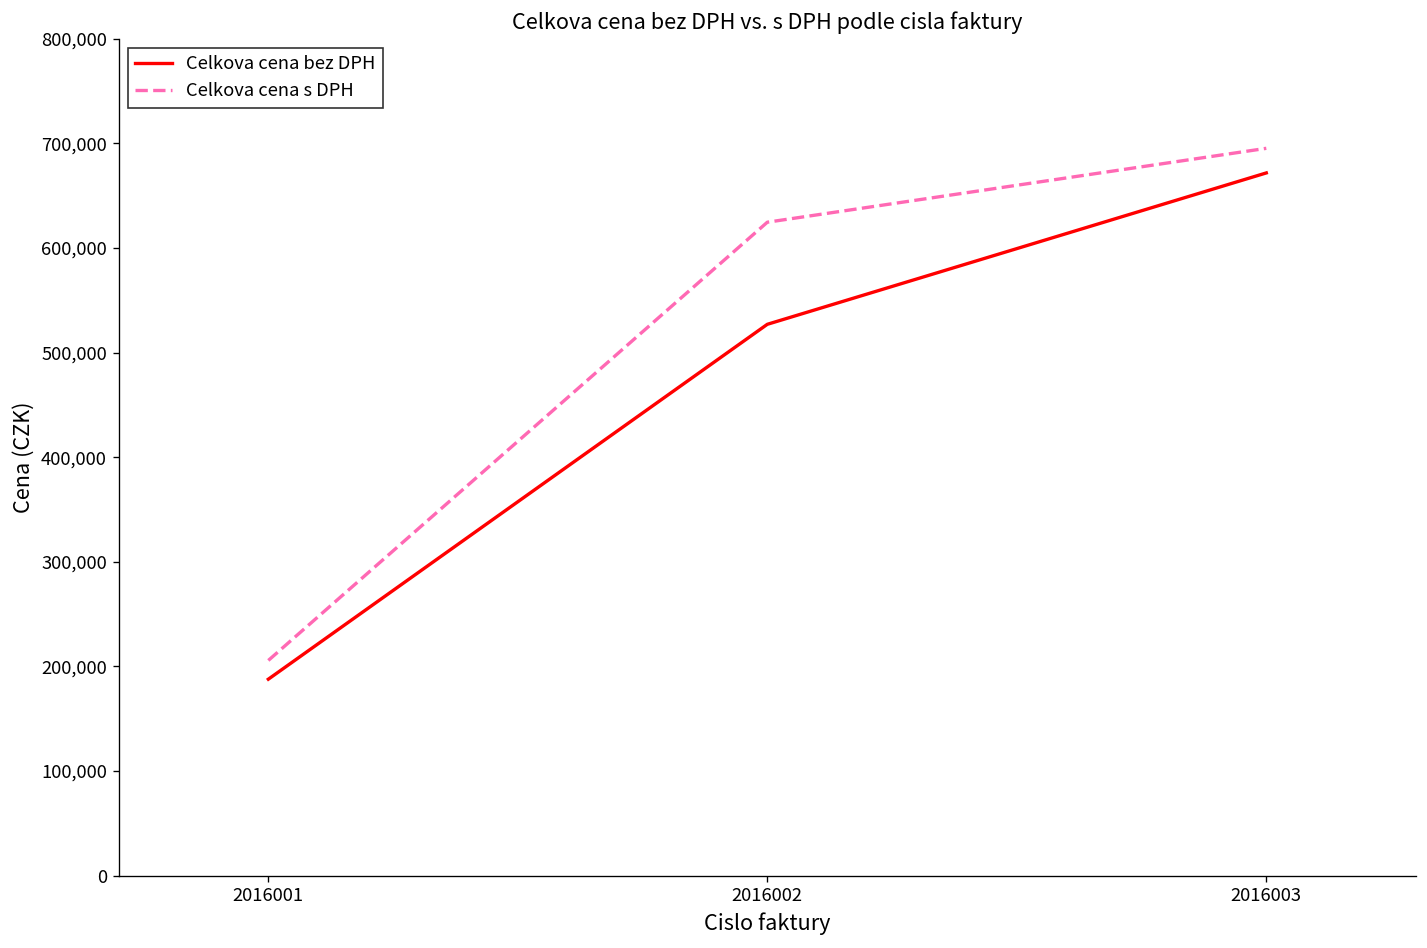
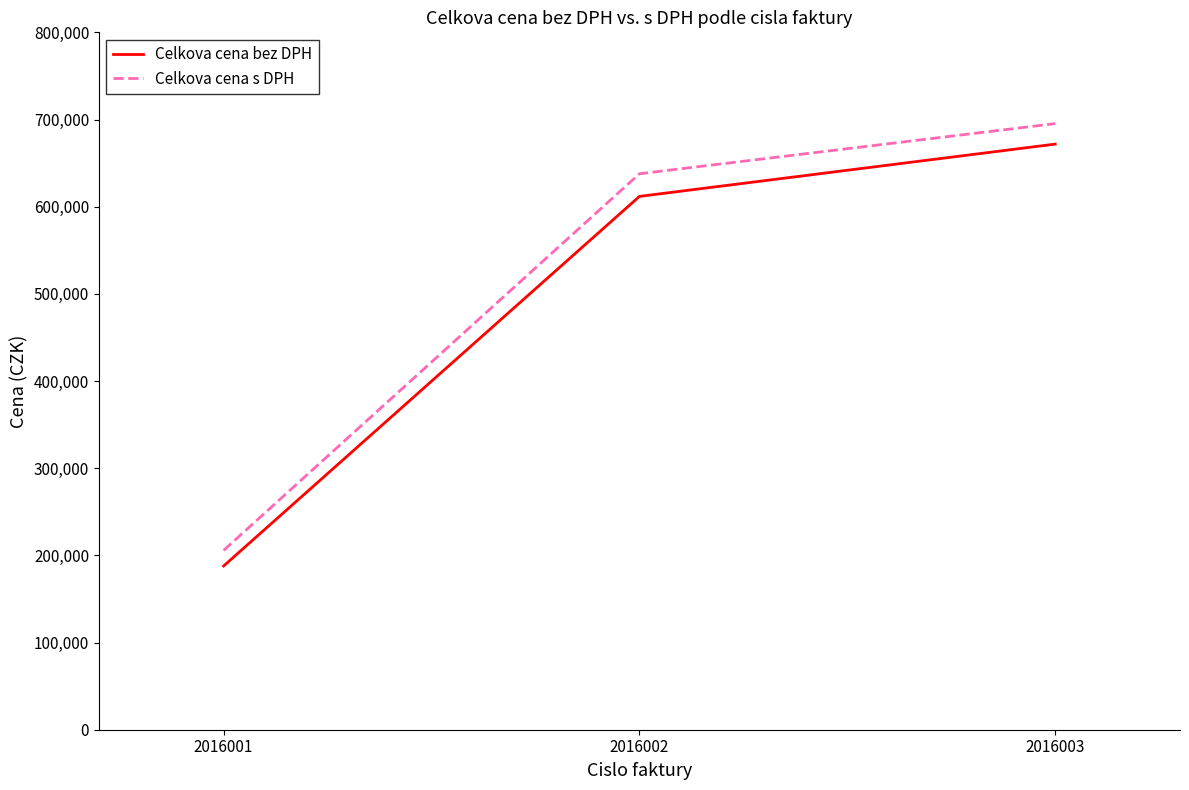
Celkova cena bez DPH, 2016002: 530,000 -> 610,000
Celkova cena s DPH, 2016002: 620,000 -> 640,000
